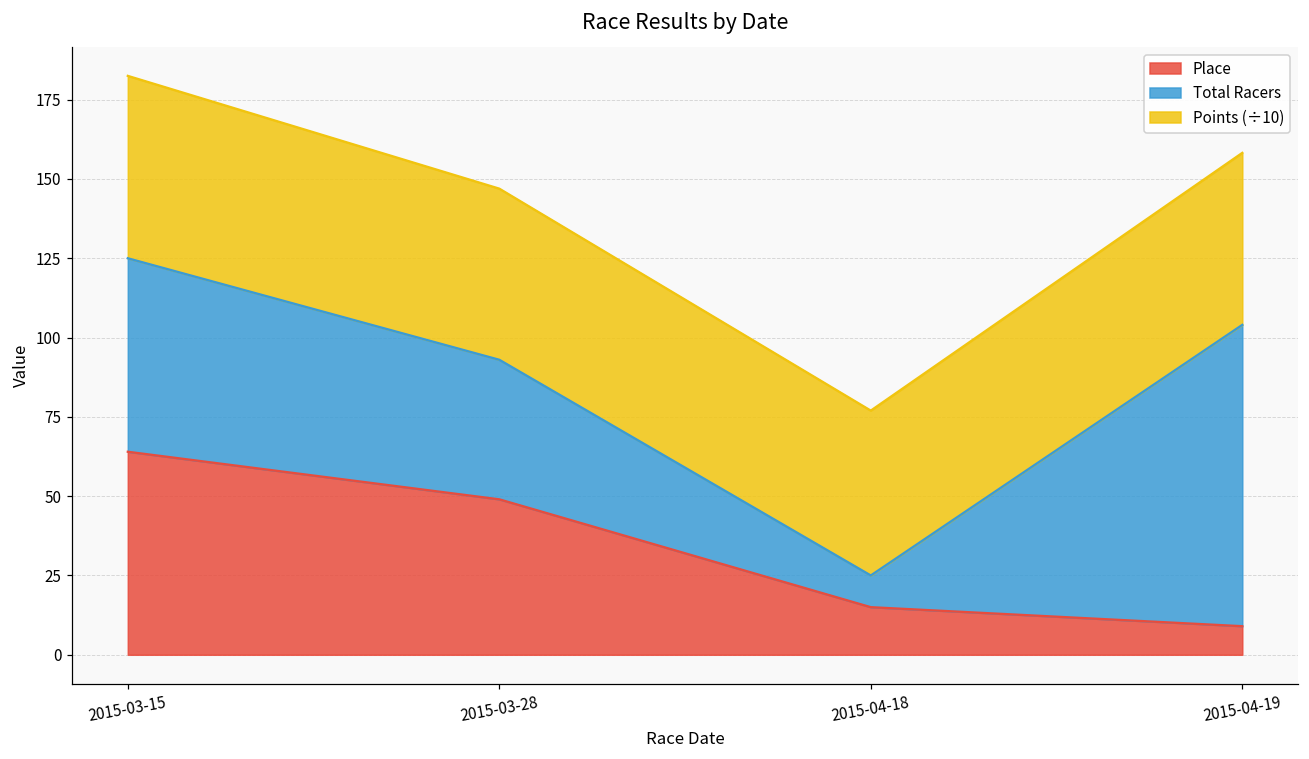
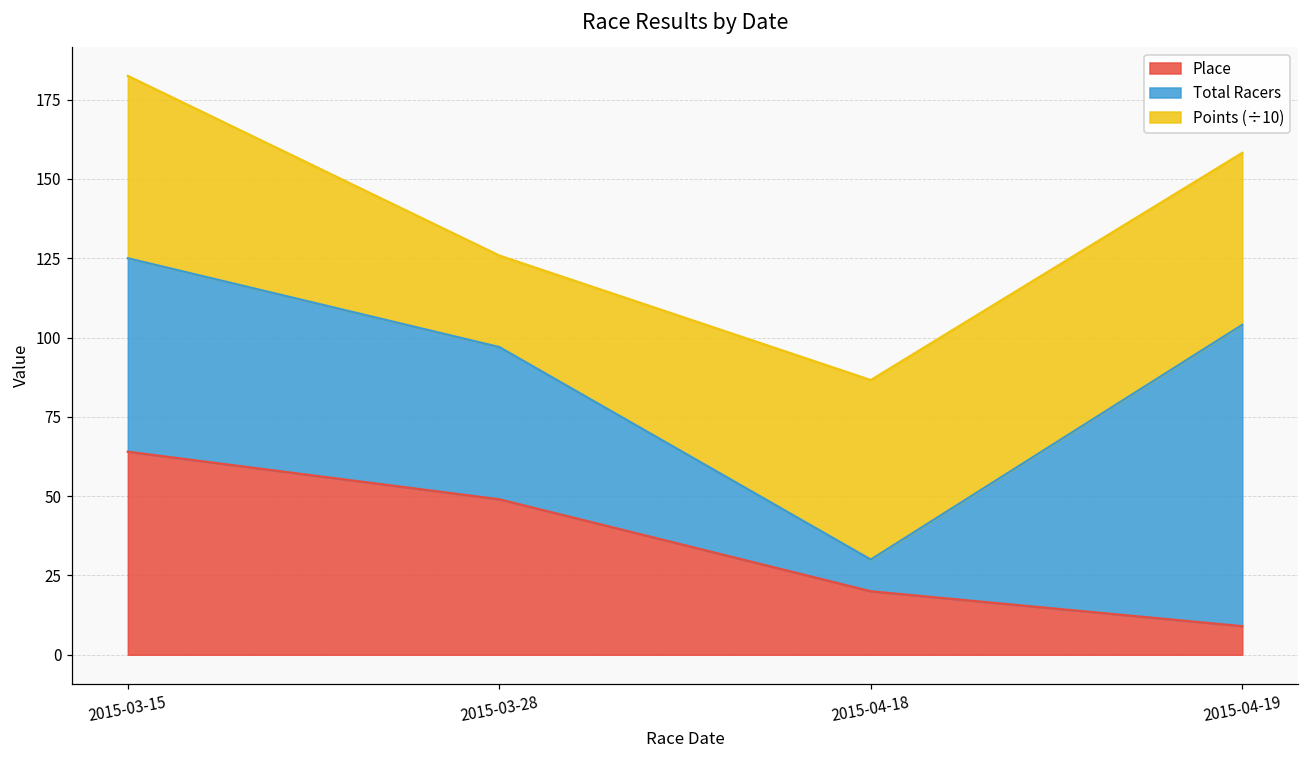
Total Racers, 2015-03-28: 44 -> 48
Points (÷10), 2015-03-28: 54 -> 29
Place, 2015-04-18: 15 -> 20
Points (÷10), 2015-04-18: 52 -> 57
